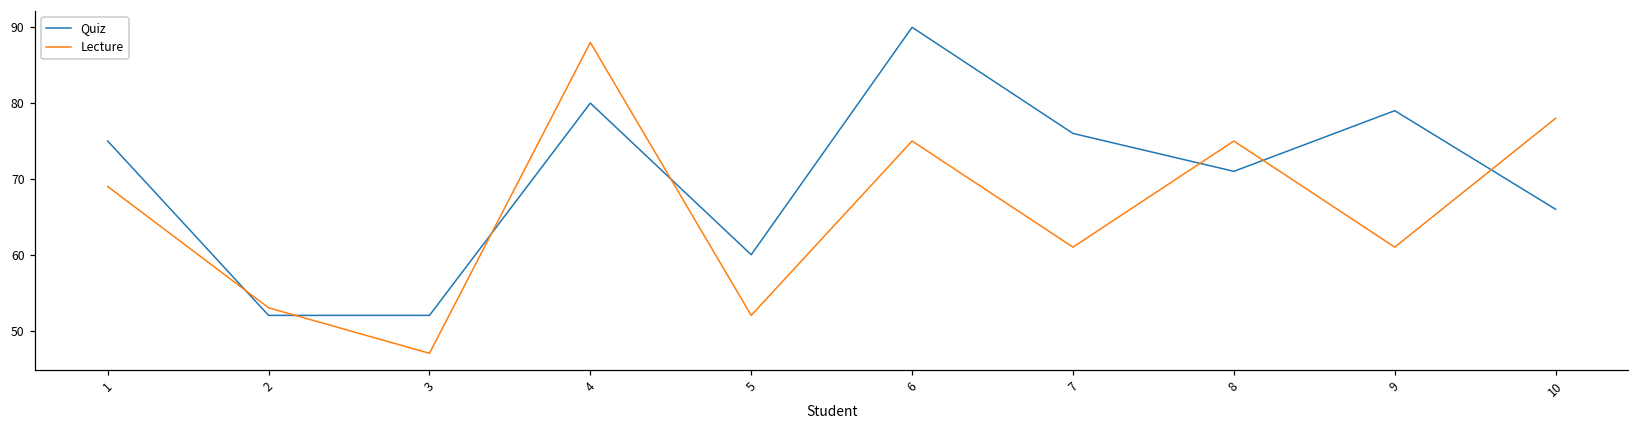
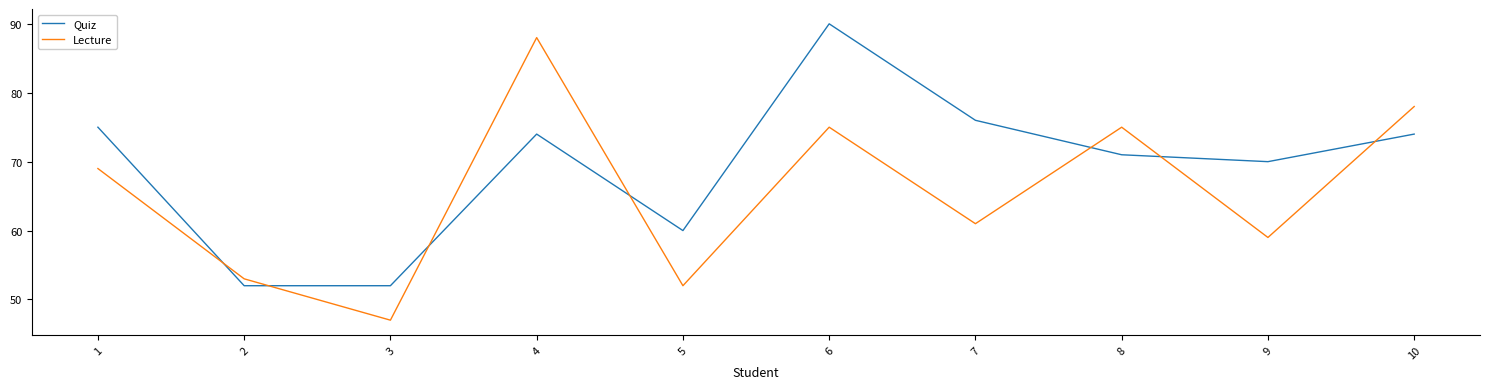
Quiz, 4: 80 -> 74
Quiz, 9: 79 -> 70
Lecture, 9: 61 -> 59
Quiz, 10: 66 -> 74
